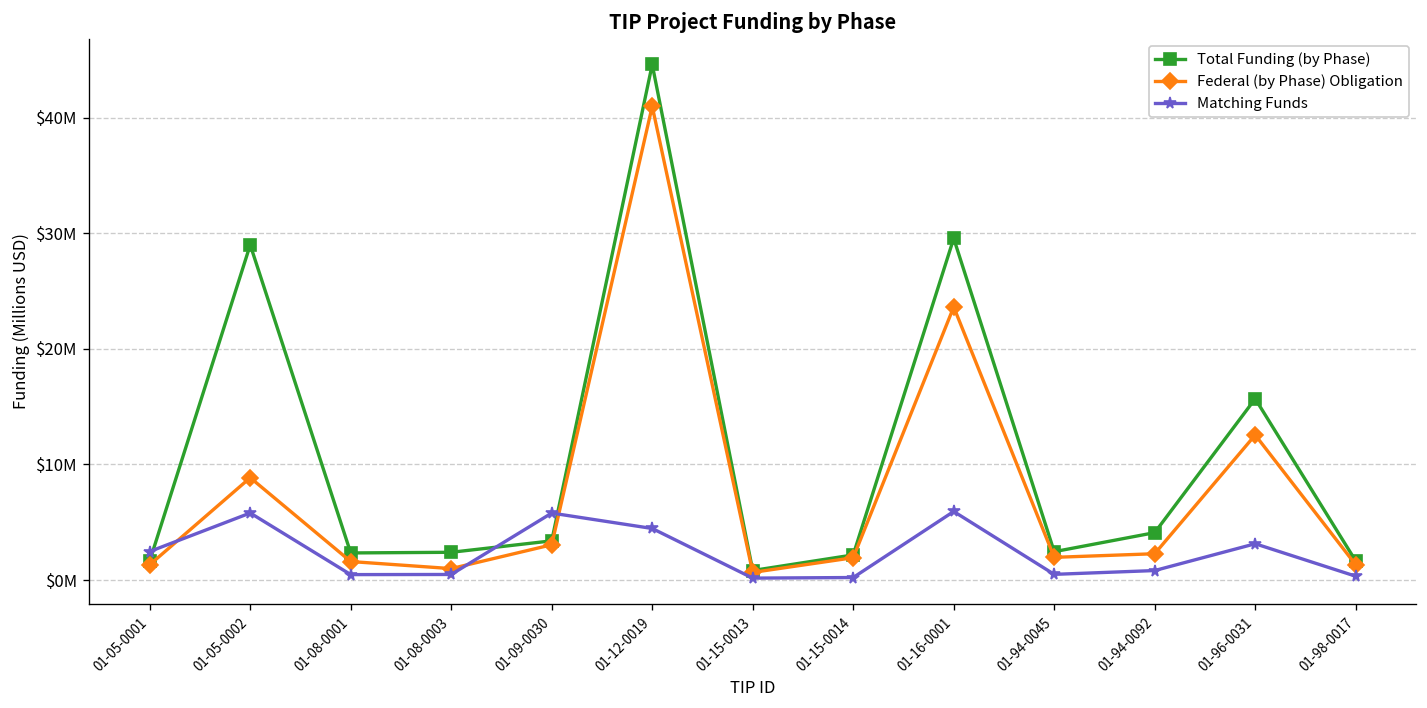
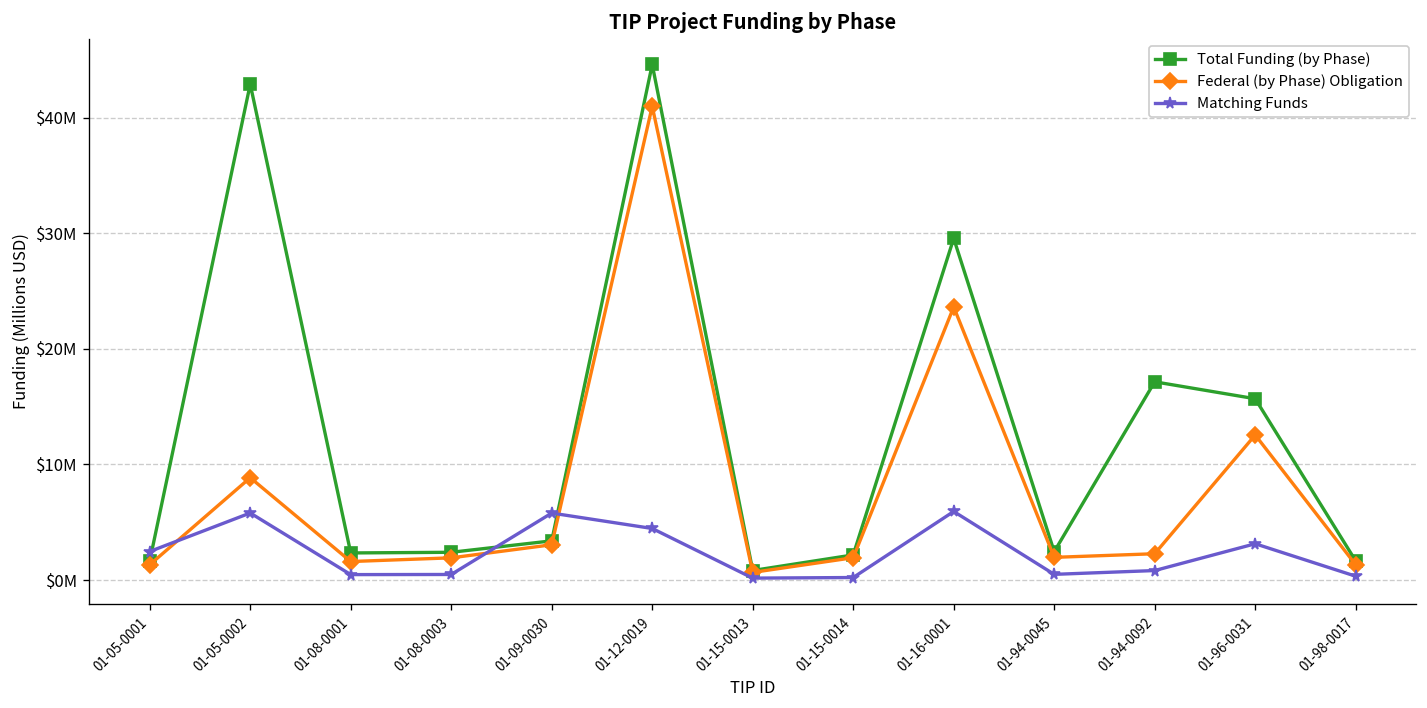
Total Funding (by Phase), 01-05-0002: $29000000 -> $43000000
Federal (by Phase) Obligation, 01-08-0003: $1000000 -> $2000000
Total Funding (by Phase), 01-94-0092: $4000000 -> $17000000
